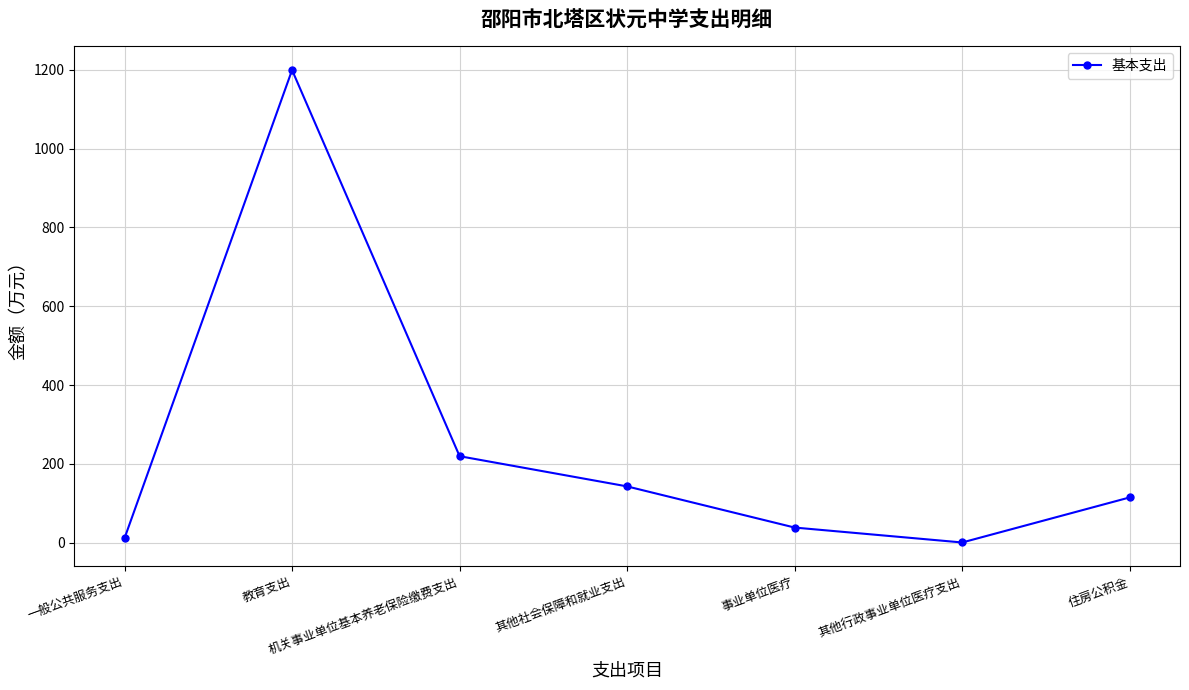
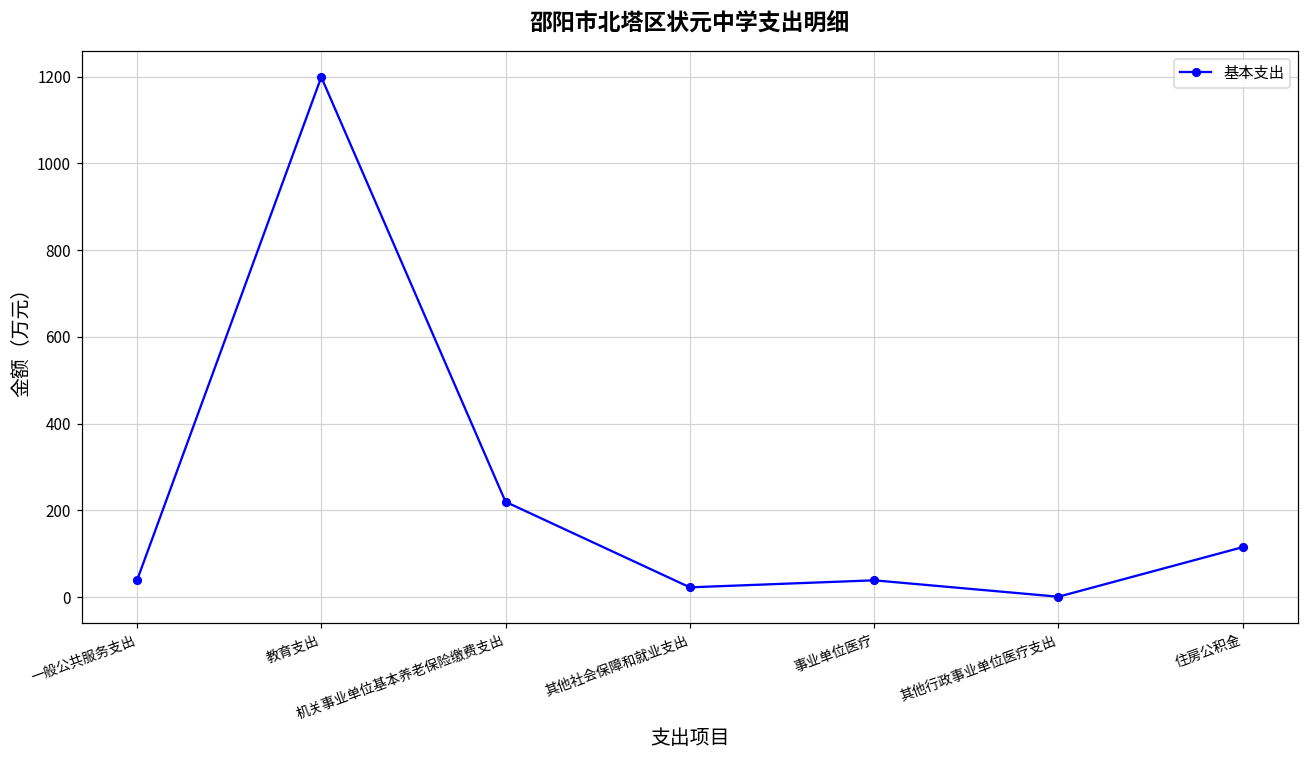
一般公共服务支出: 10 -> 40
其他社会保障和就业支出: 140 -> 20
